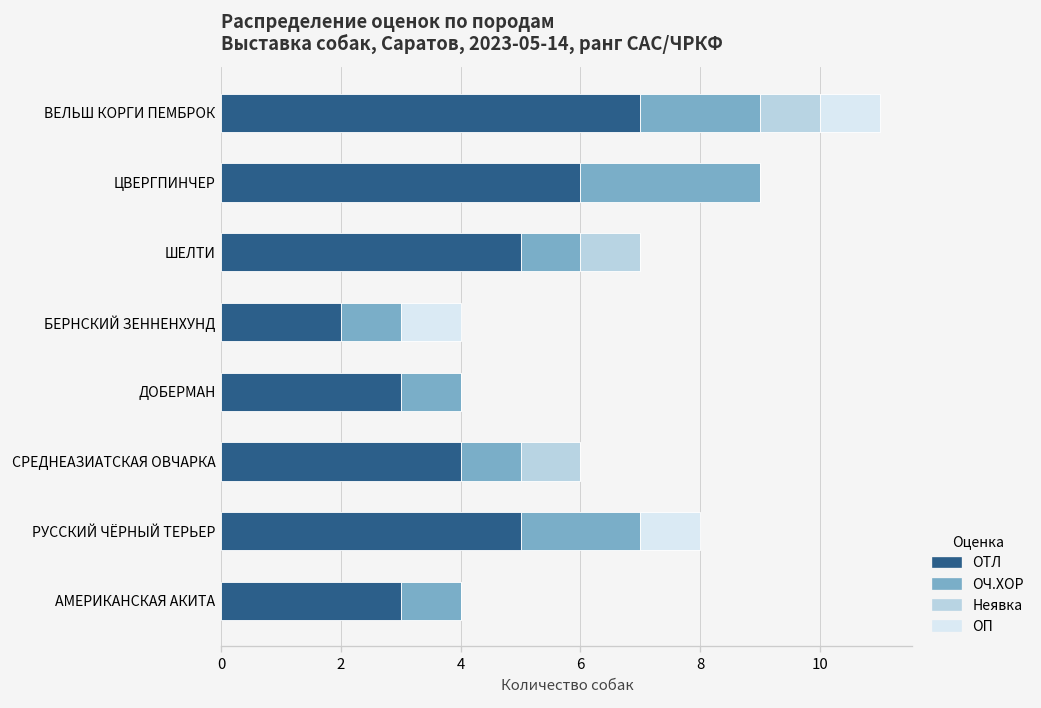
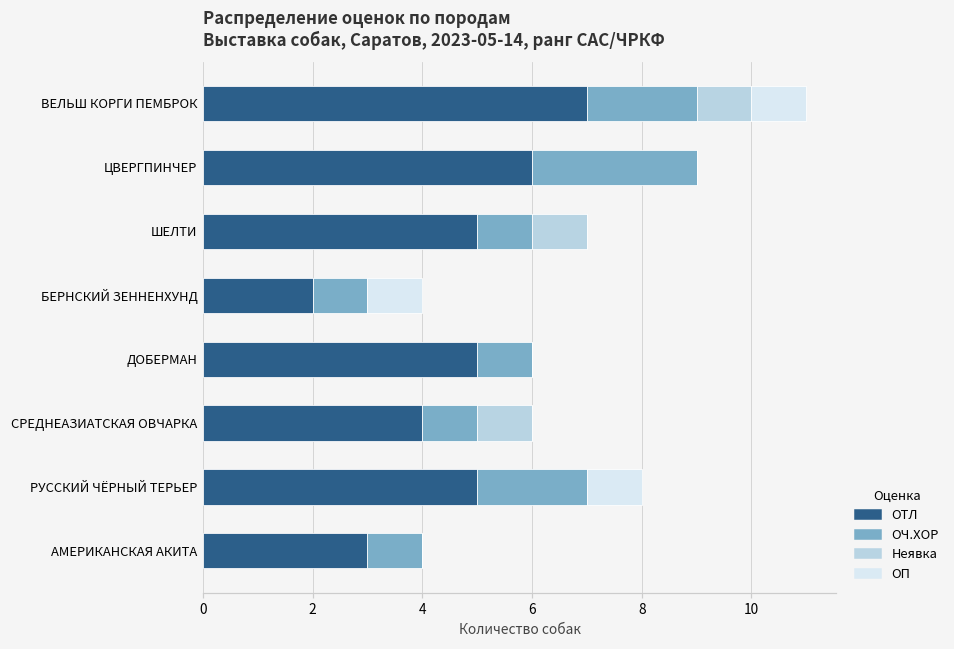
ОТЛ, ДОБЕРМАН: 3 -> 5
